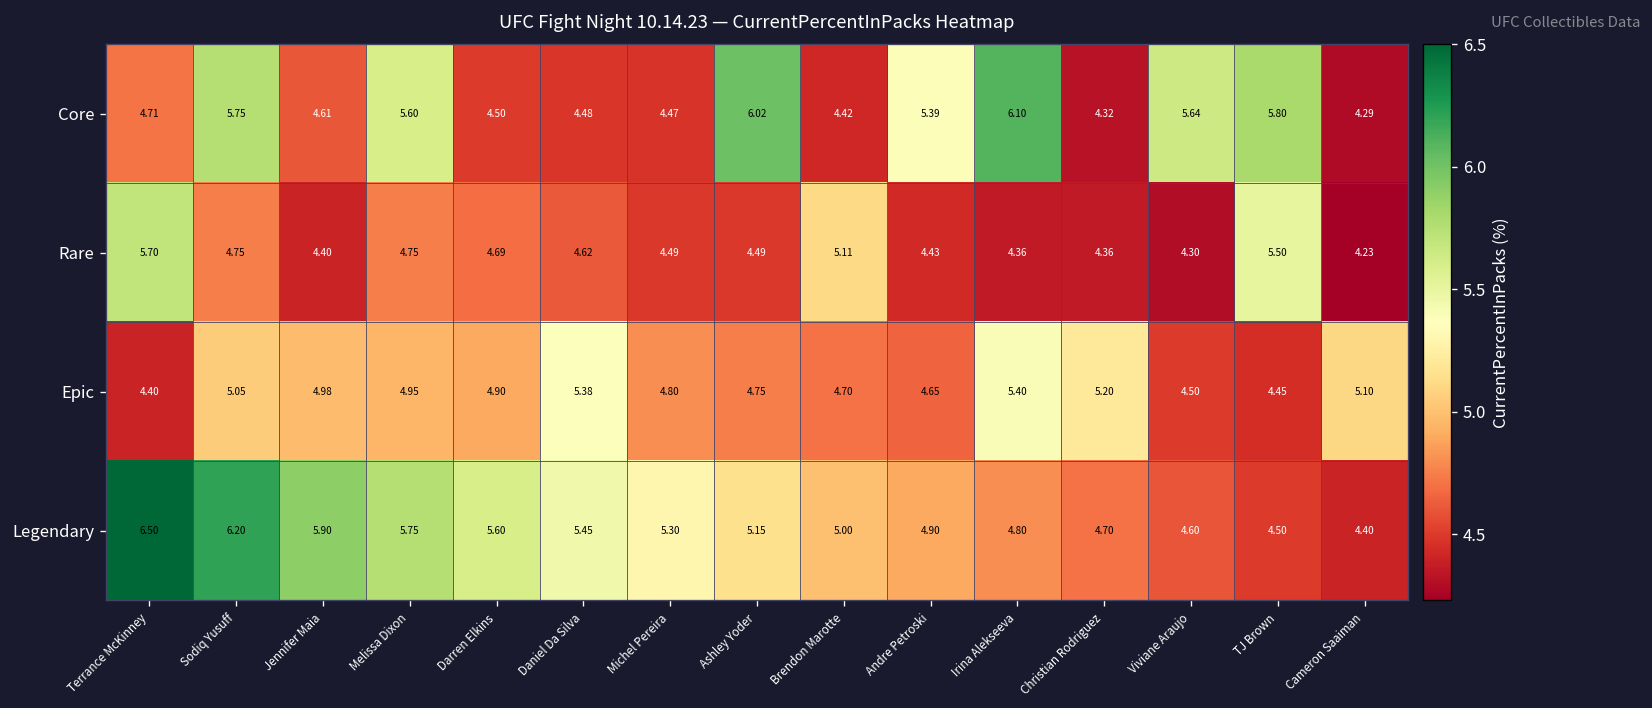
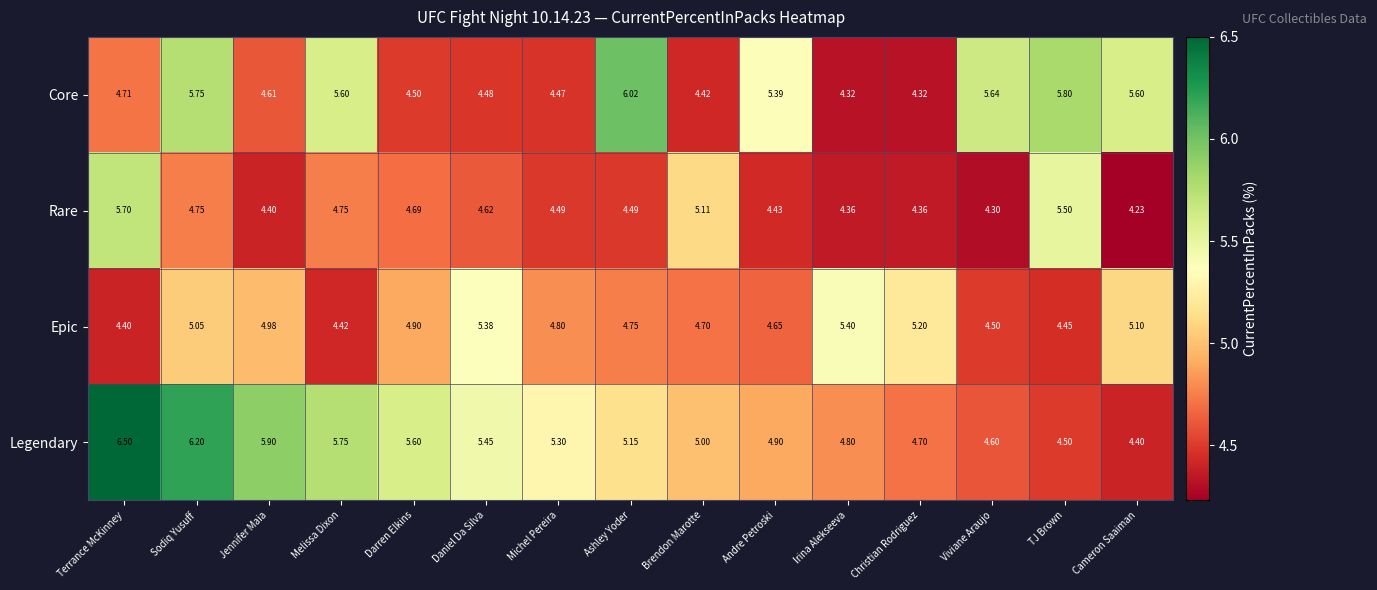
Core, Irina Alekseeva: 6.10 -> 4.32
Core, Cameron Saaiman: 4.29 -> 5.60
Epic, Melissa Dixon: 4.95 -> 4.42
